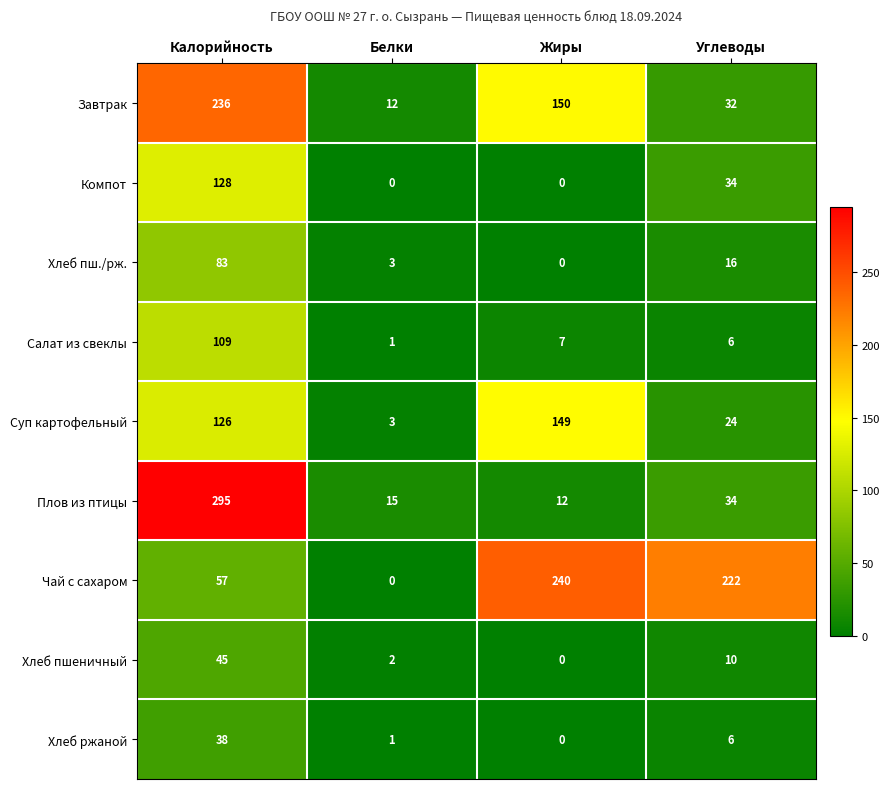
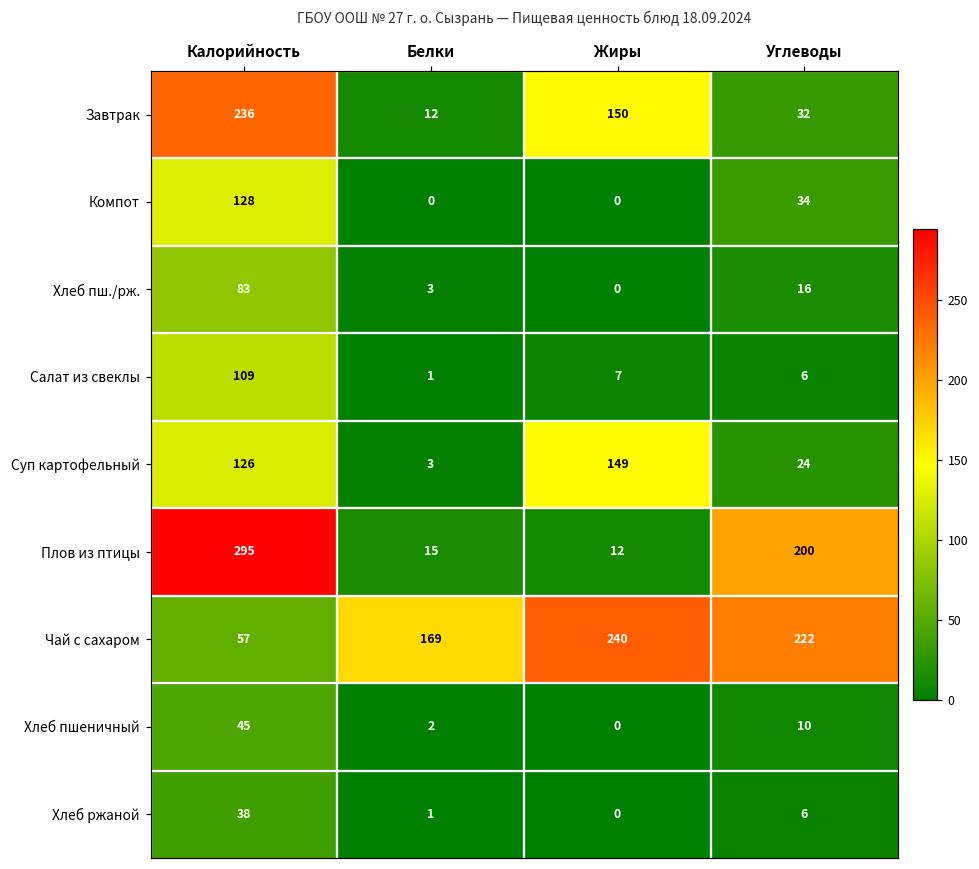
Плов из птицы, Углеводы: 34 -> 200
Чай с сахаром, Белки: 0 -> 169
